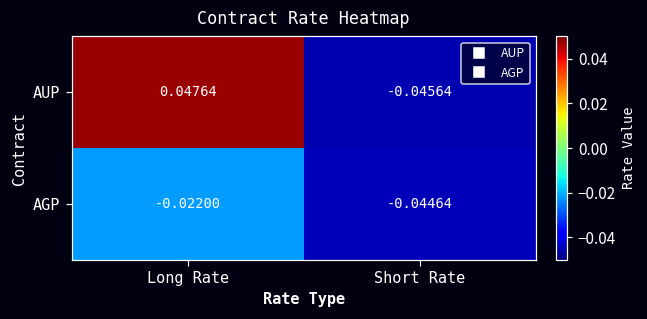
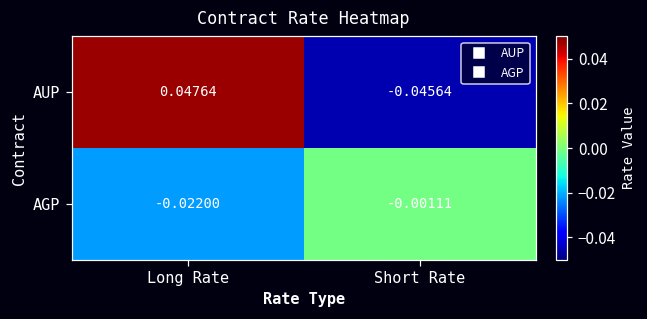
AGP, Short Rate: -0.04464 -> -0.00111
